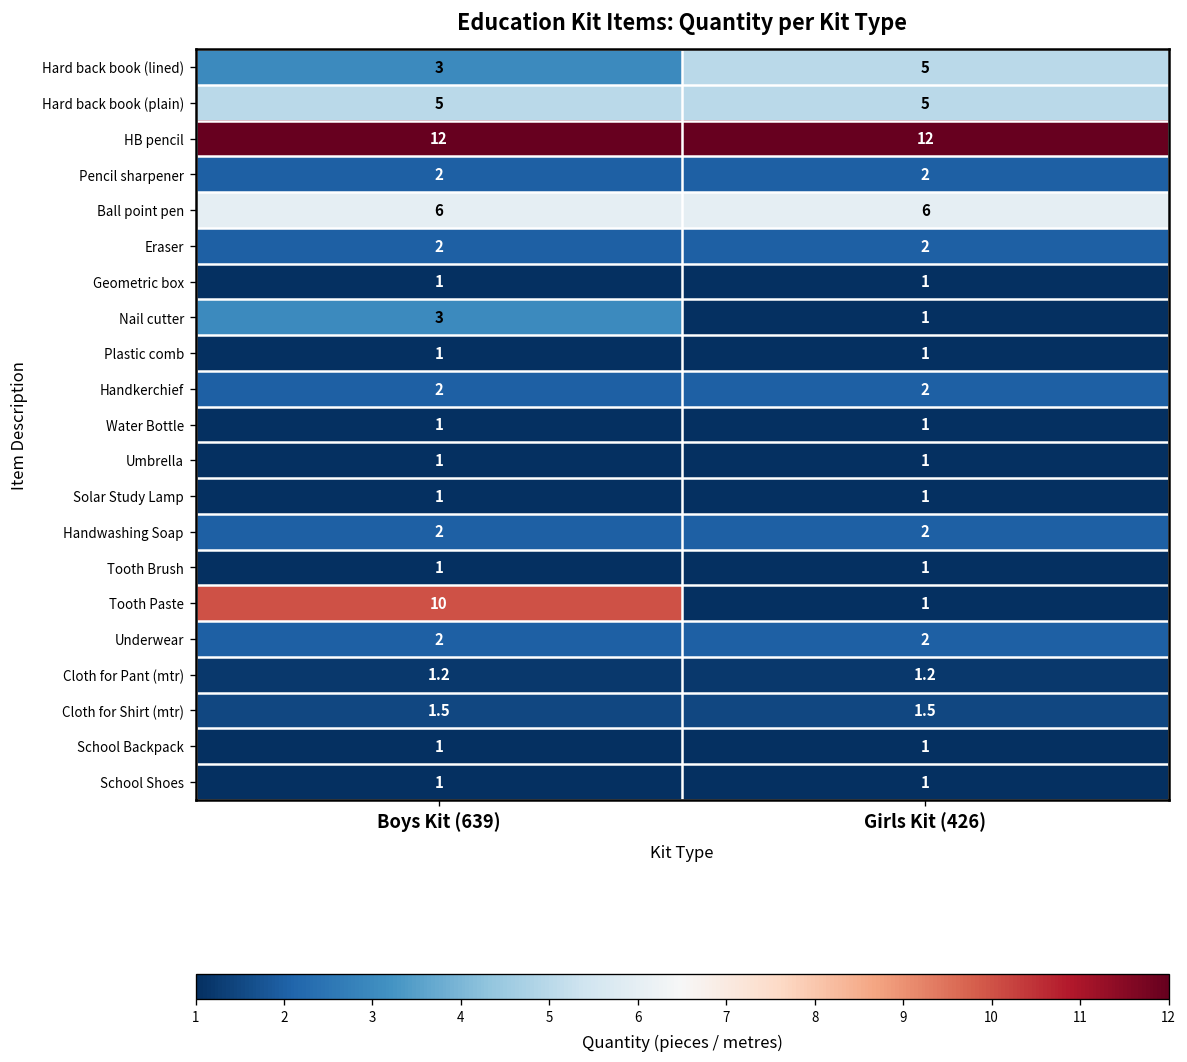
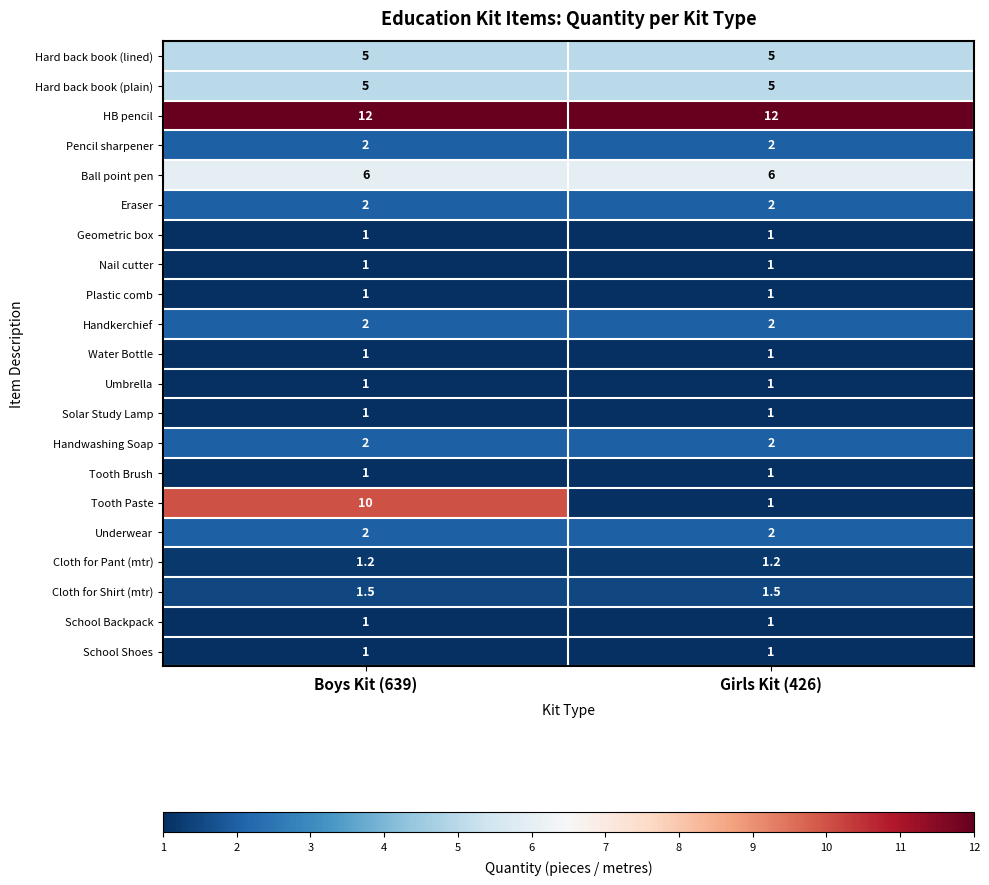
Hard back book (lined), Boys Kit (639): 3 -> 5
Nail cutter, Boys Kit (639): 3 -> 1
